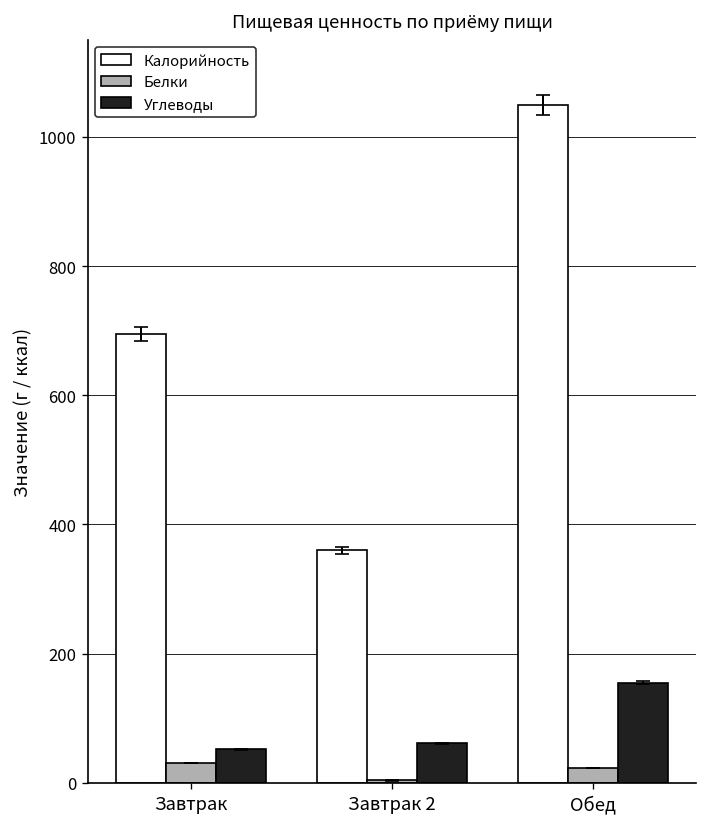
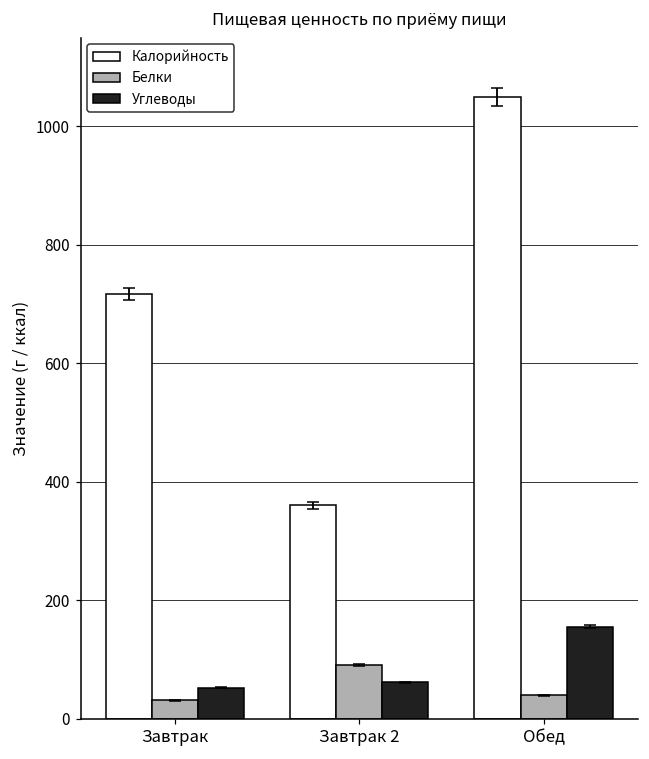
Калорийность, Завтрак: 690 -> 720
Белки, Завтрак 2: 0 -> 90
Белки, Обед: 20 -> 40
